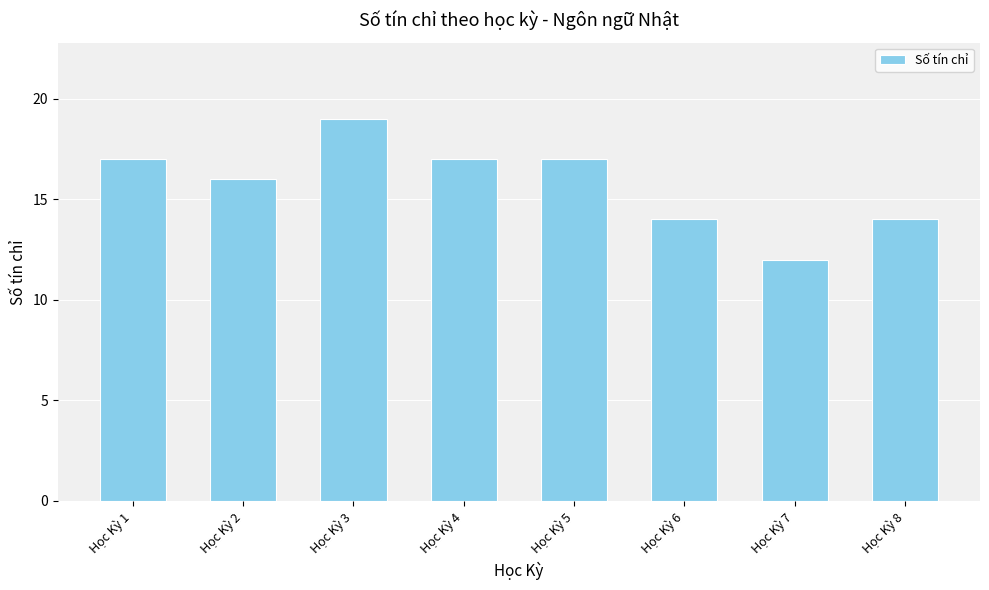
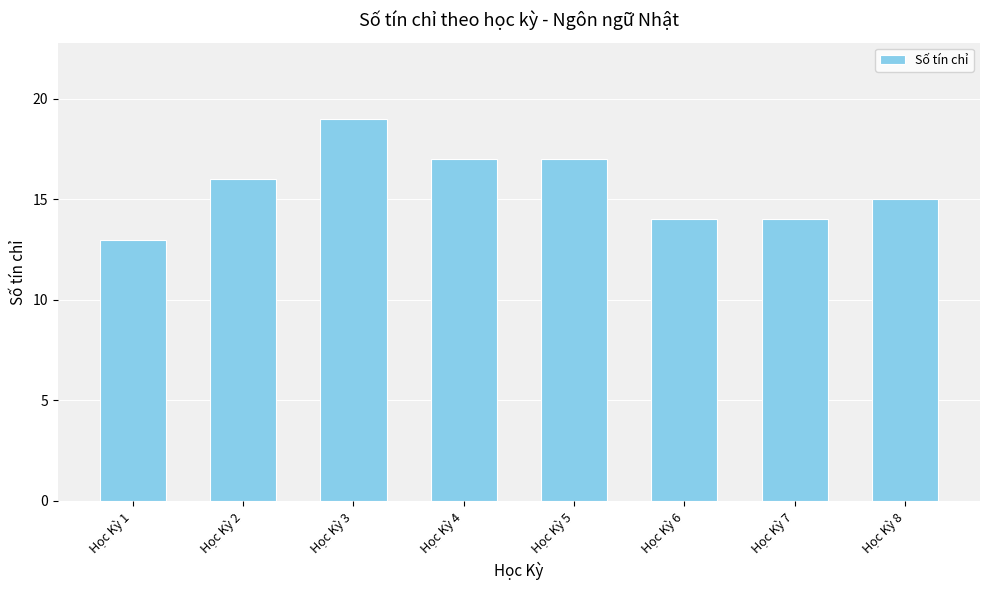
Học Kỳ 1: 17 -> 13
Học Kỳ 7: 12 -> 14
Học Kỳ 8: 14 -> 15
